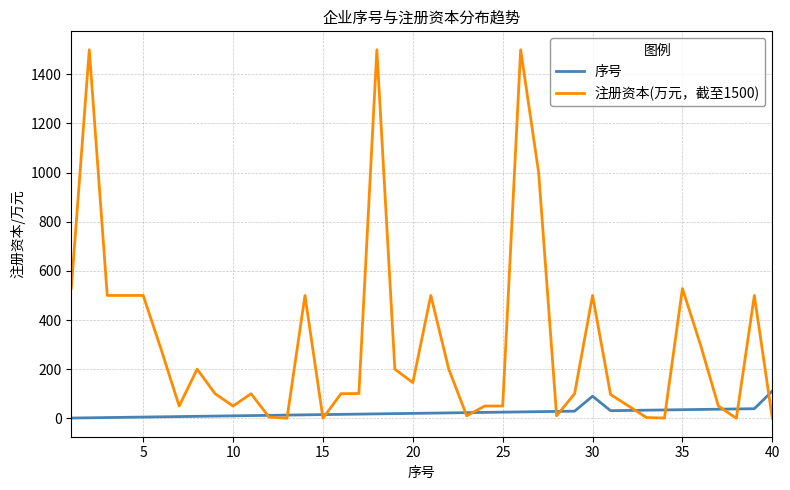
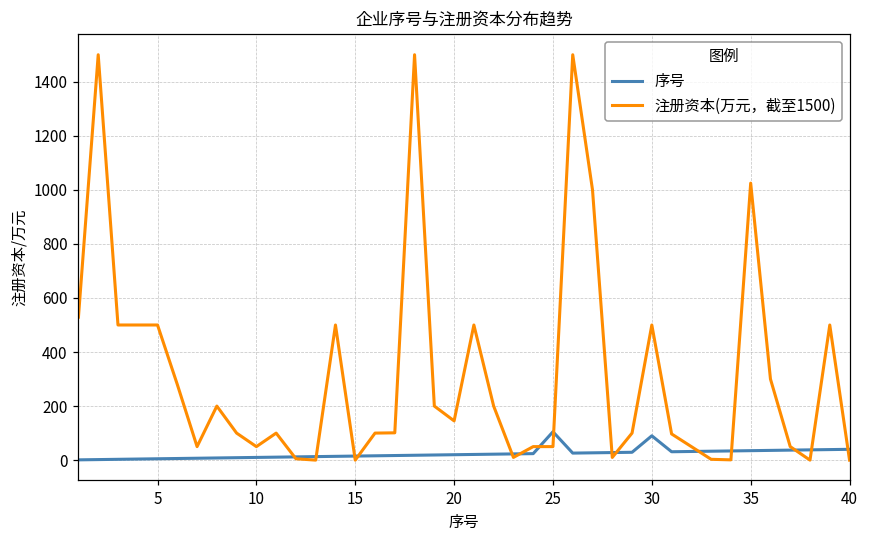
序号, 25: 30 -> 110
注册资本(万元，截至1500), 35: 530 -> 1020
序号, 40: 110 -> 40
